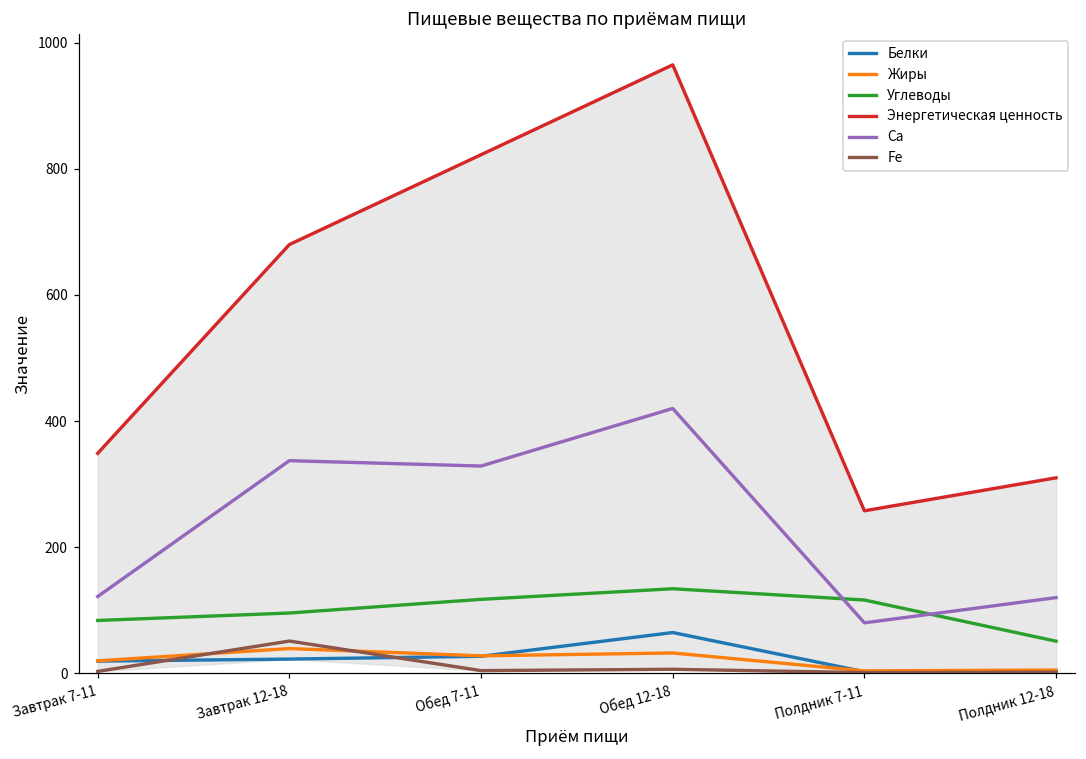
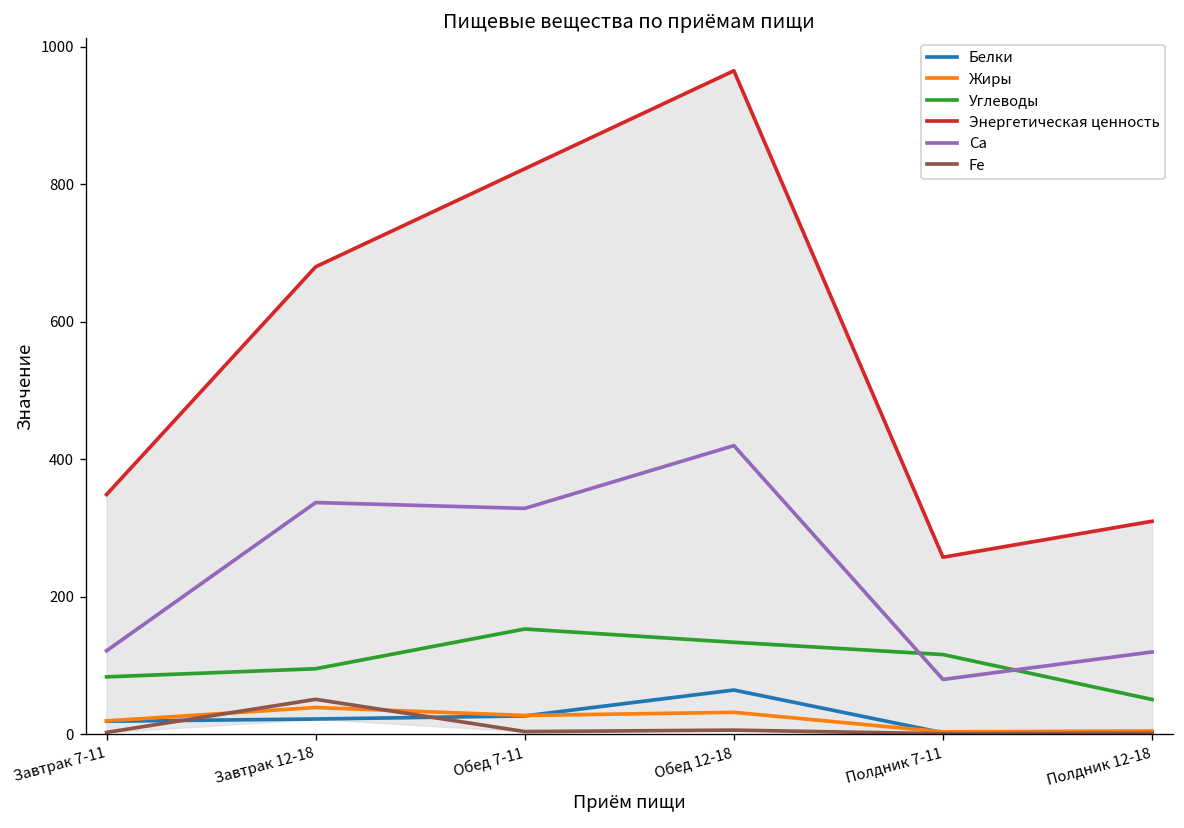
Углеводы, Обед 7-11: 120 -> 150
